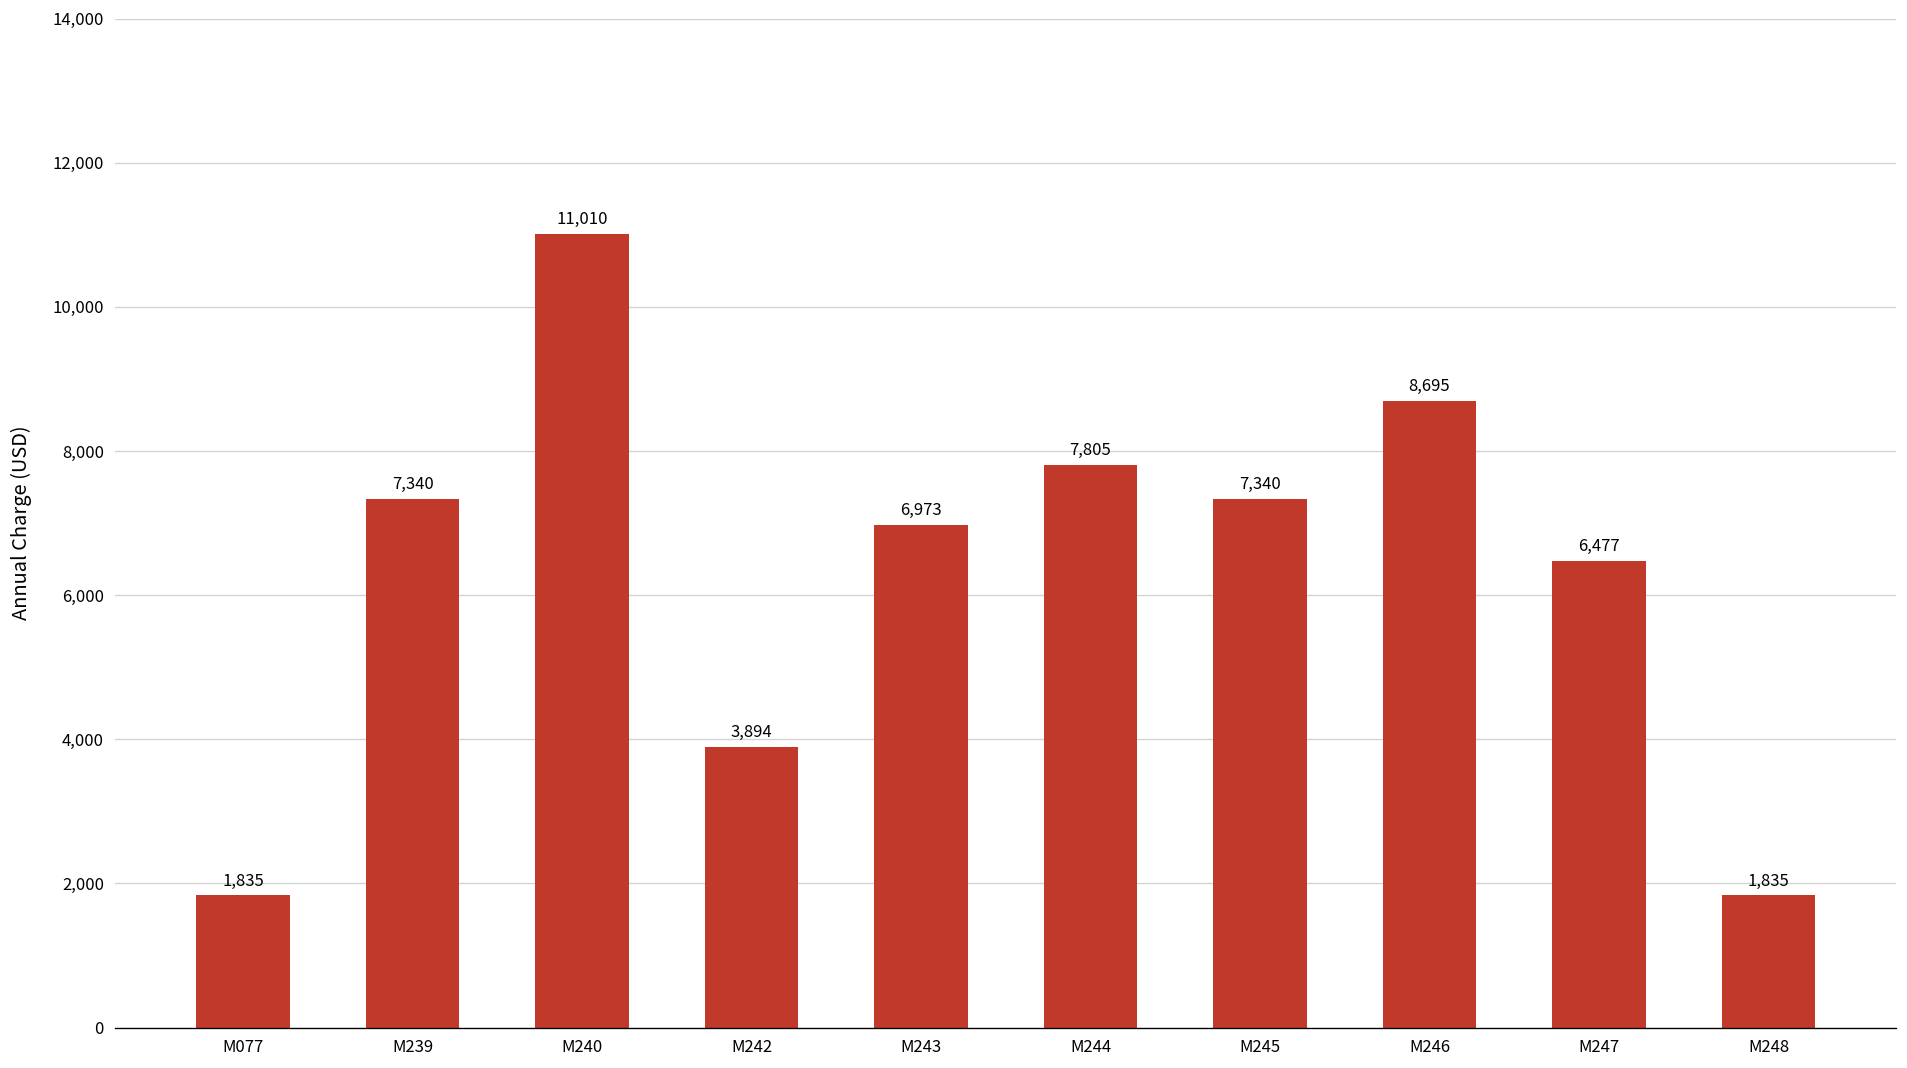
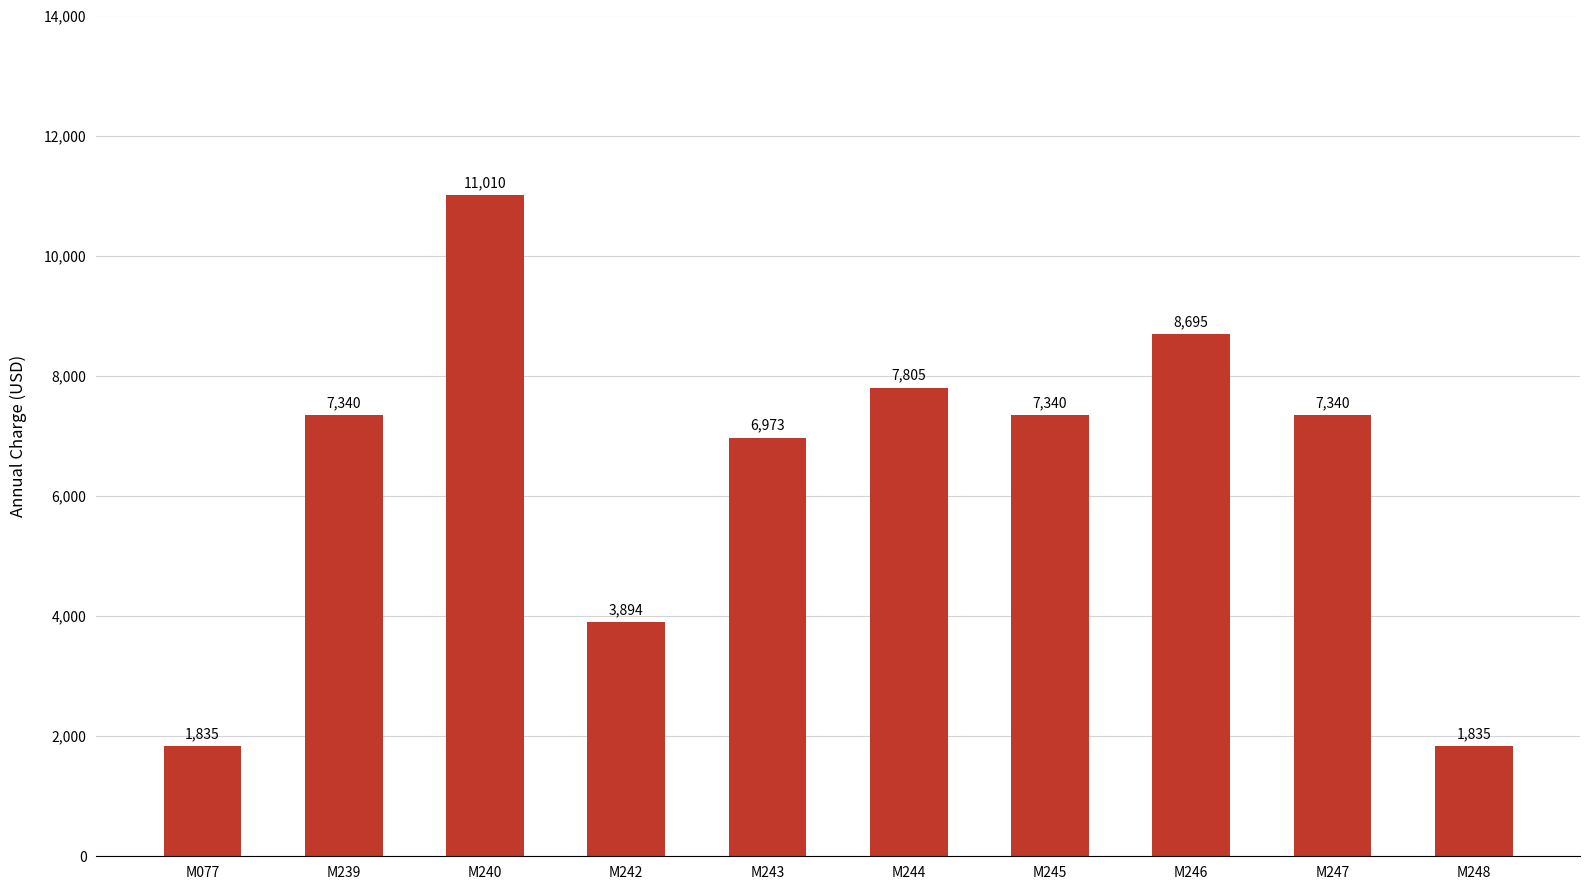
M247: 6,477 -> 7,340
